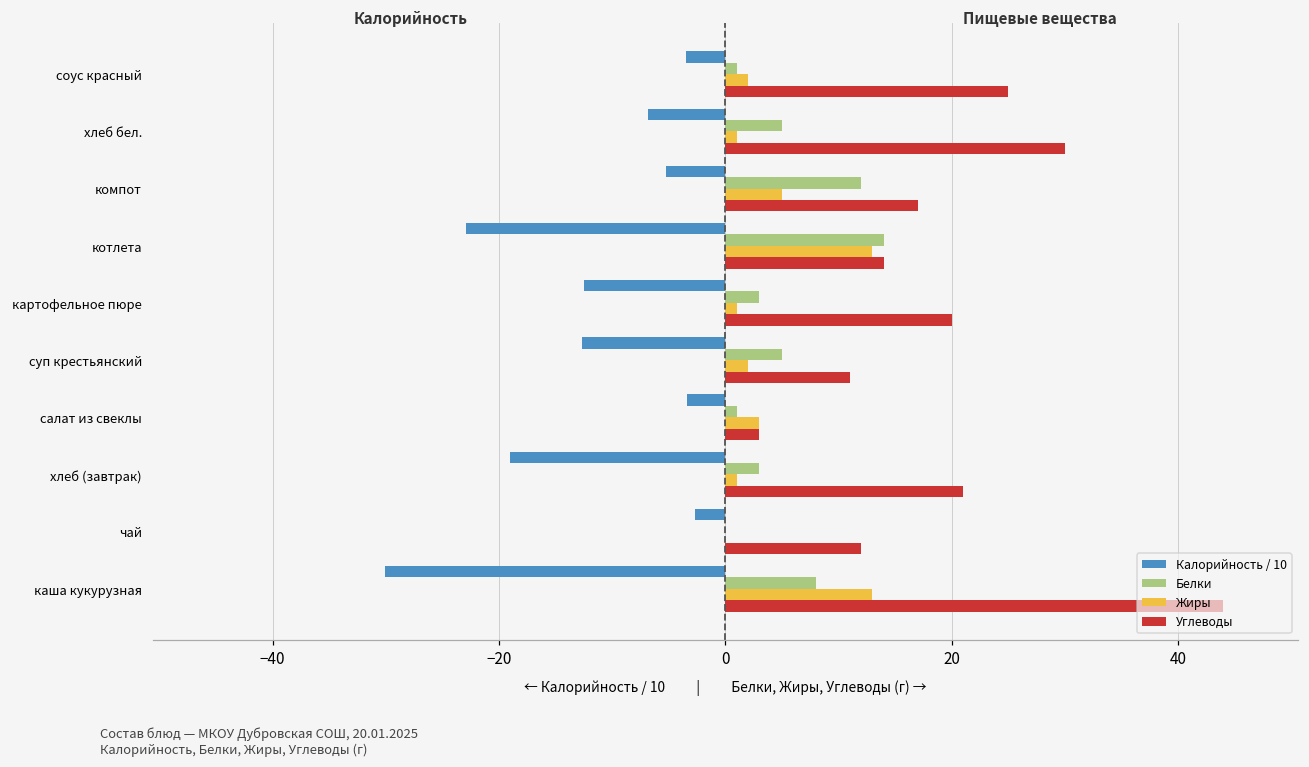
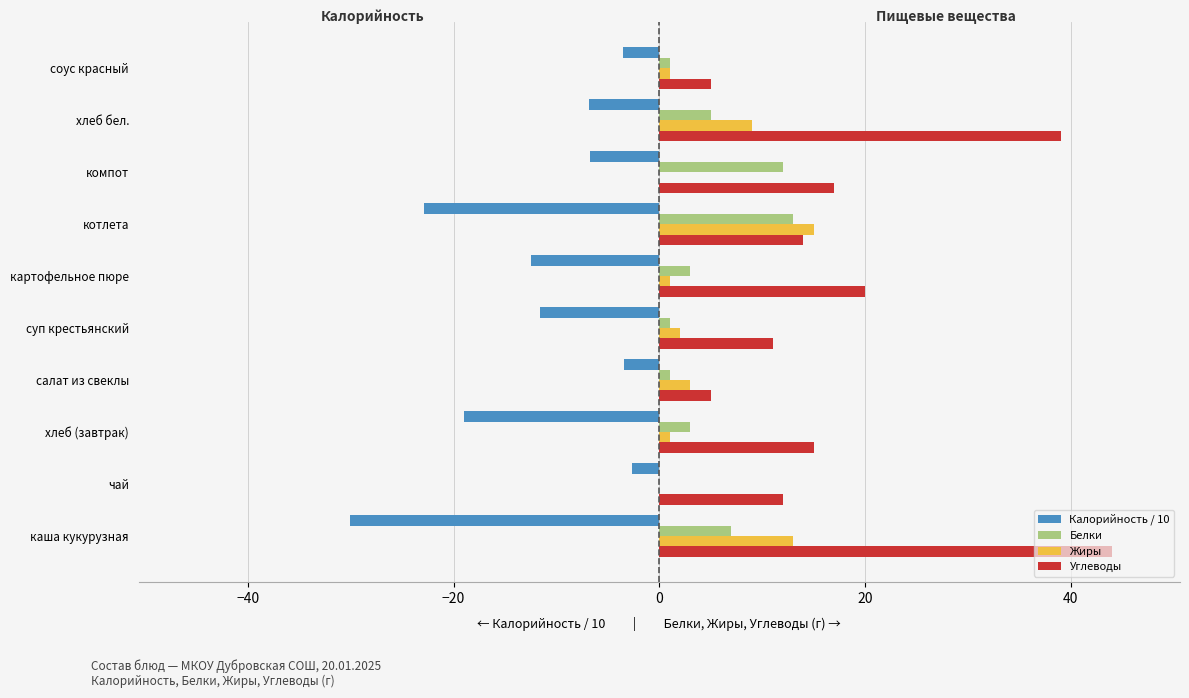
Жиры, соус красный: 2 -> 1
Углеводы, соус красный: 25 -> 5
Жиры, хлеб бел.: 1 -> 9
Углеводы, хлеб бел.: 30 -> 39
Калорийность / 10, компот: -5.2 -> -6.7
Жиры, компот: 5 -> 0
Белки, котлета: 14 -> 13
Жиры, котлета: 13 -> 15
Калорийность / 10, суп крестьянский: -12.7 -> -11.6
Белки, суп крестьянский: 5 -> 1
Углеводы, салат из свеклы: 3 -> 5
Углеводы, хлеб (завтрак): 21 -> 15
Белки, каша кукурузная: 8 -> 7
